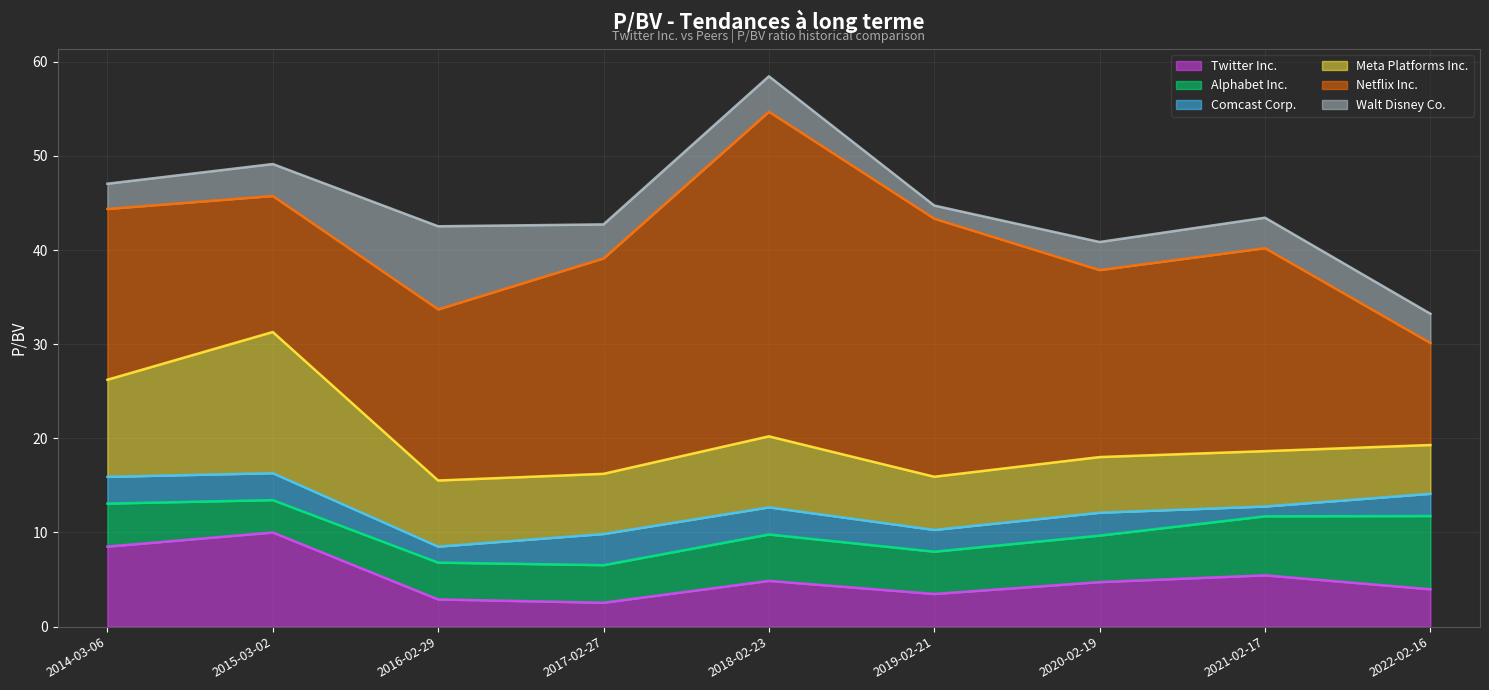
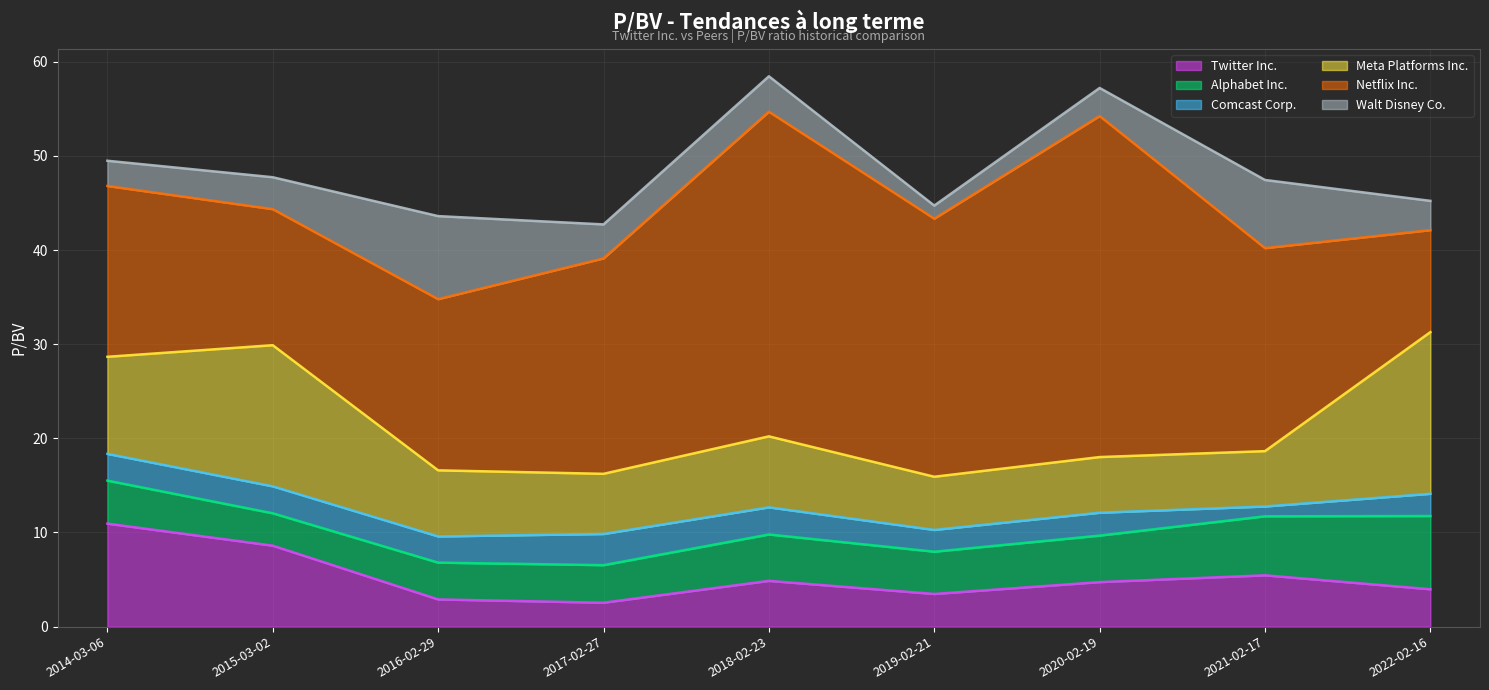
Twitter Inc., 2014-03-06: 9 -> 11
Twitter Inc., 2015-03-02: 10 -> 9
Comcast Corp., 2016-02-29: 2 -> 3
Netflix Inc., 2020-02-19: 20 -> 36
Walt Disney Co., 2021-02-17: 3 -> 7
Meta Platforms Inc., 2022-02-16: 5 -> 17
